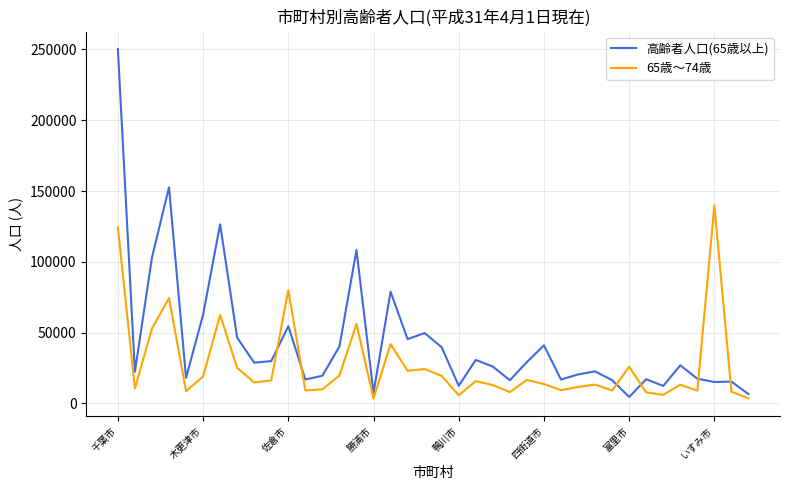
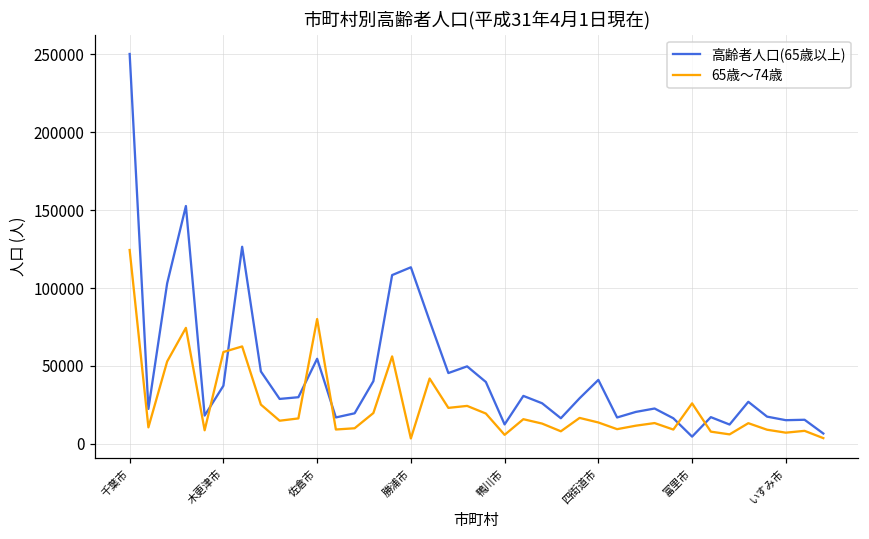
高齢者人口(65歳以上), 木更津市: 63000 -> 37000
65歳～74歳, 木更津市: 19000 -> 59000
高齢者人口(65歳以上), 勝浦市: 7000 -> 113000
65歳～74歳, いすみ市: 140000 -> 7000
